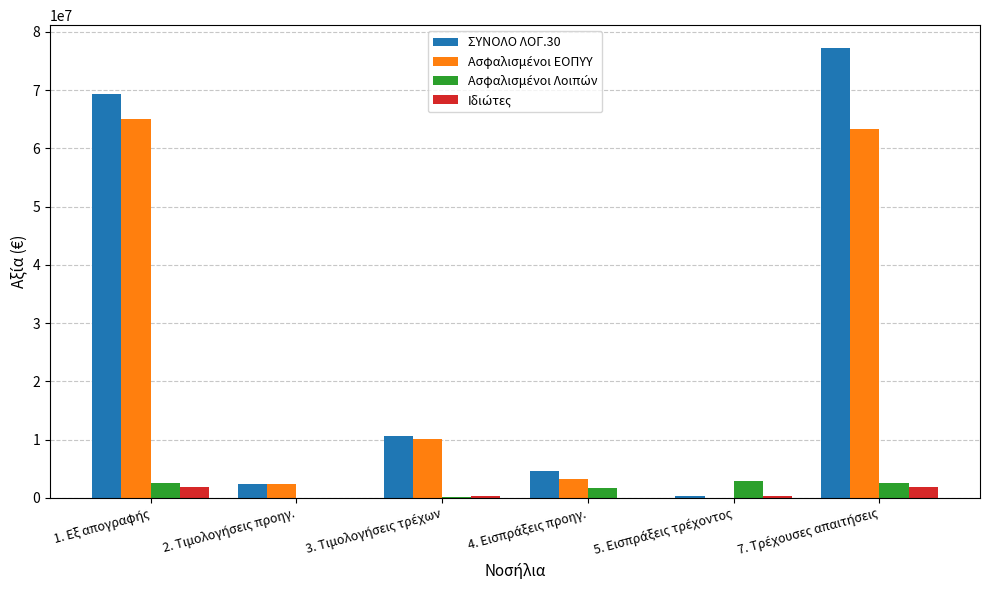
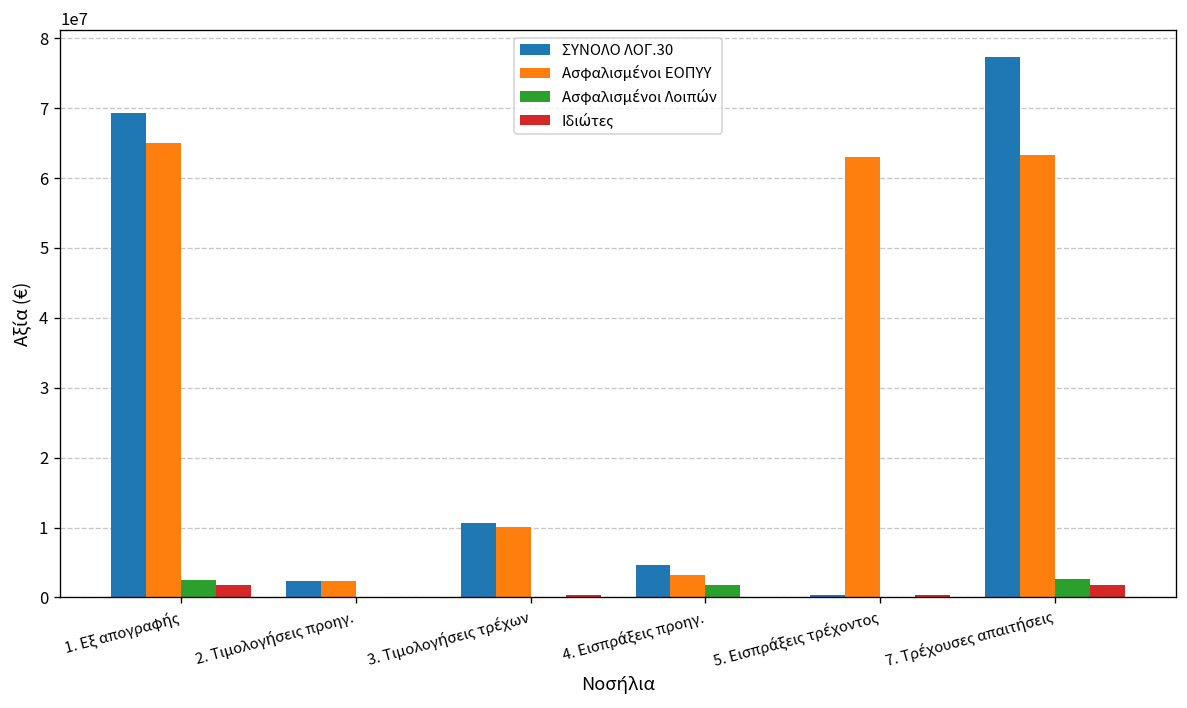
Ασφαλισμένοι ΕΟΠΥΥ, 5. Εισπράξεις τρέχοντος: 0 -> 63000000
Ασφαλισμένοι Λοιπών, 5. Εισπράξεις τρέχοντος: 3000000 -> 0
